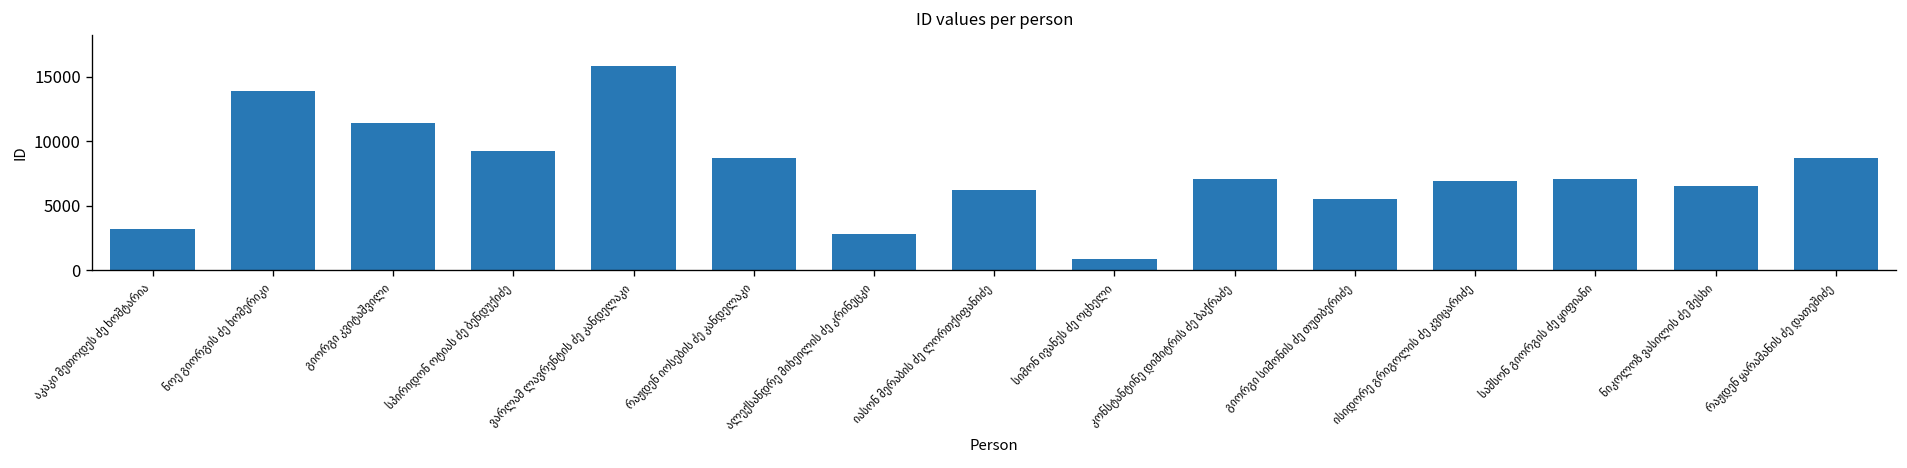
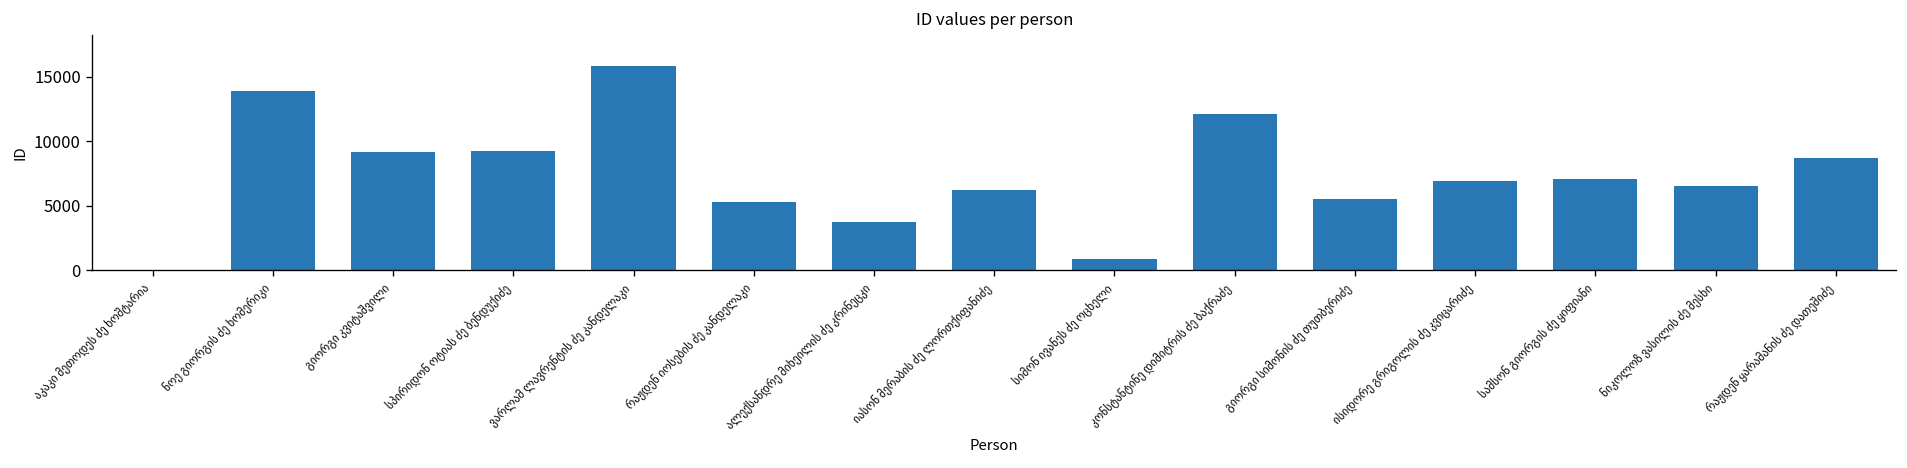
აკაკი მეთოდეს ძე ხოშტარია: 3200 -> 0
გიორგი კვიტაშვილი: 11400 -> 9100
რაჟდენ იოსების ძე კანდელაკი: 8700 -> 5300
ალექსანდრე მიხეილის ძე კრინეცკი: 2900 -> 3700
კონსტანტინე დიმიტრის ძე ბაქრაძე: 7100 -> 12100
